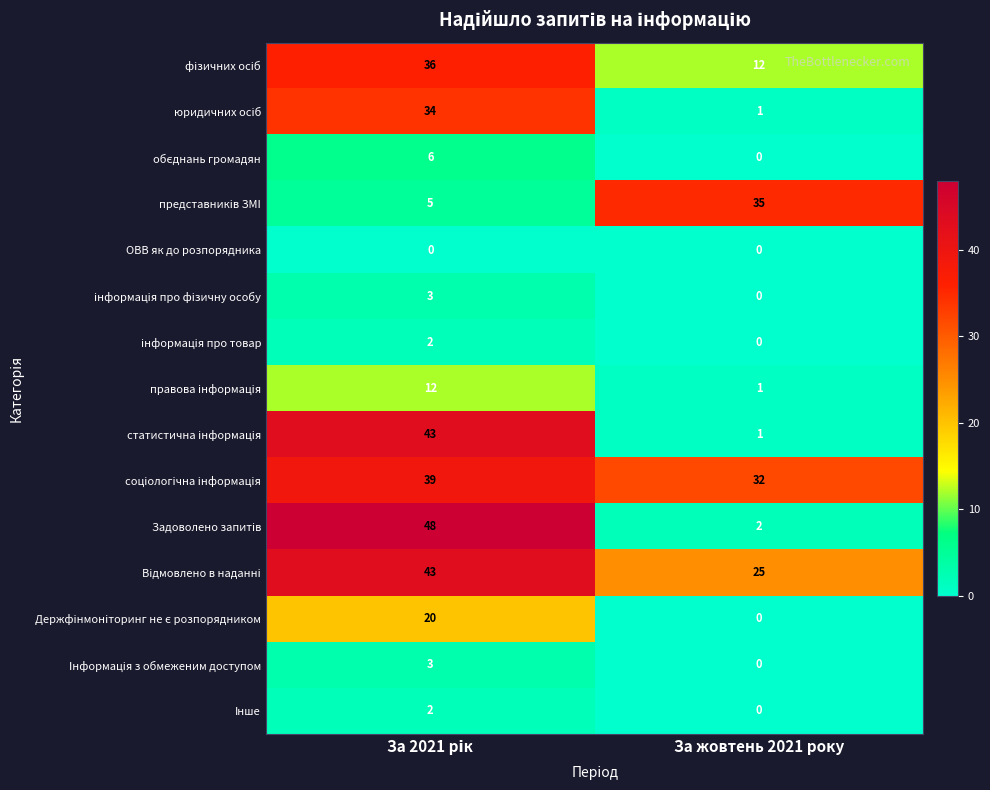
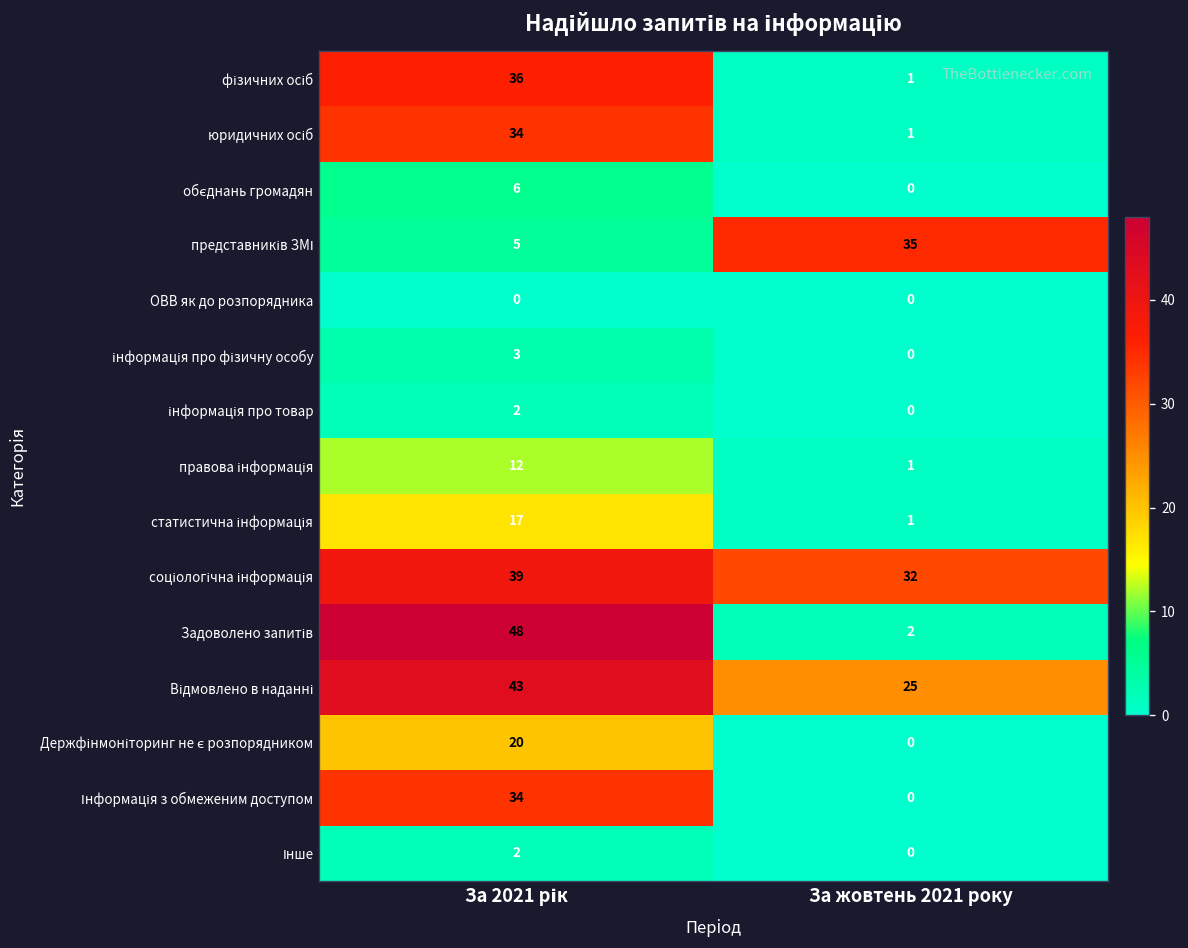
фізичних осіб, За жовтень 2021 року: 12 -> 1
статистична інформація, За 2021 рік: 43 -> 17
Інформація з обмеженим доступом, За 2021 рік: 3 -> 34
